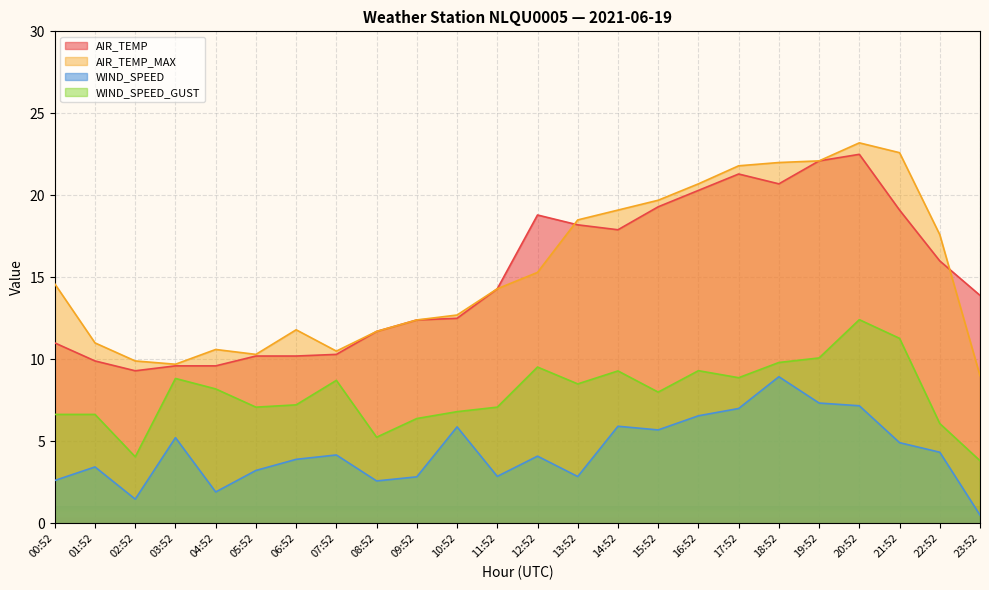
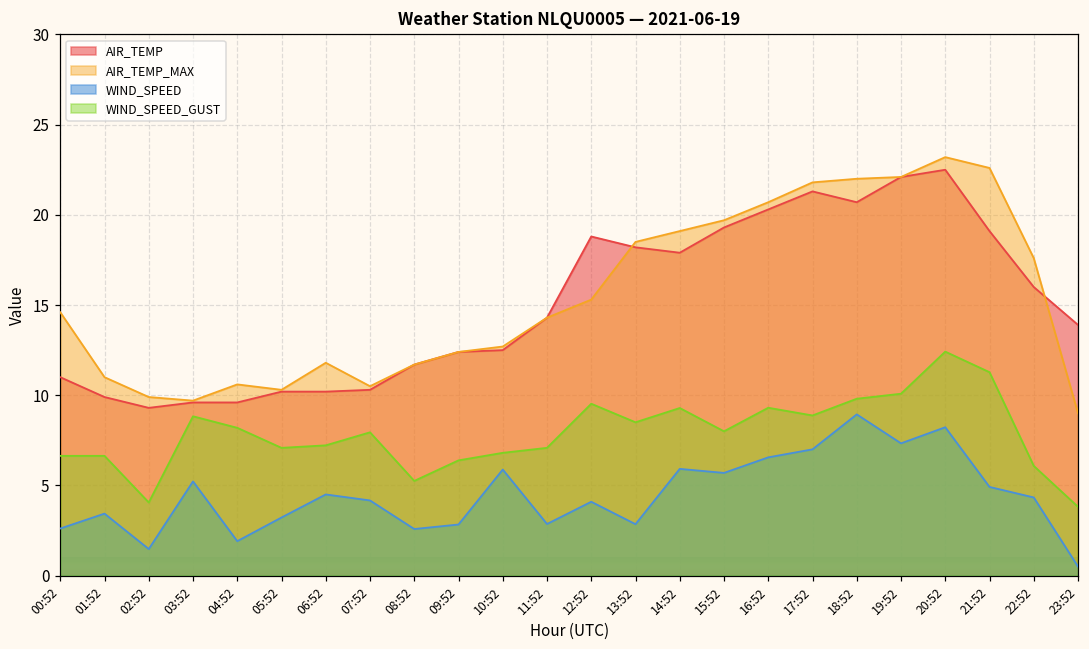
WIND_SPEED, 06:52: 3.9 -> 4.5
WIND_SPEED_GUST, 07:52: 8.7 -> 7.9
WIND_SPEED, 20:52: 7.2 -> 8.2
